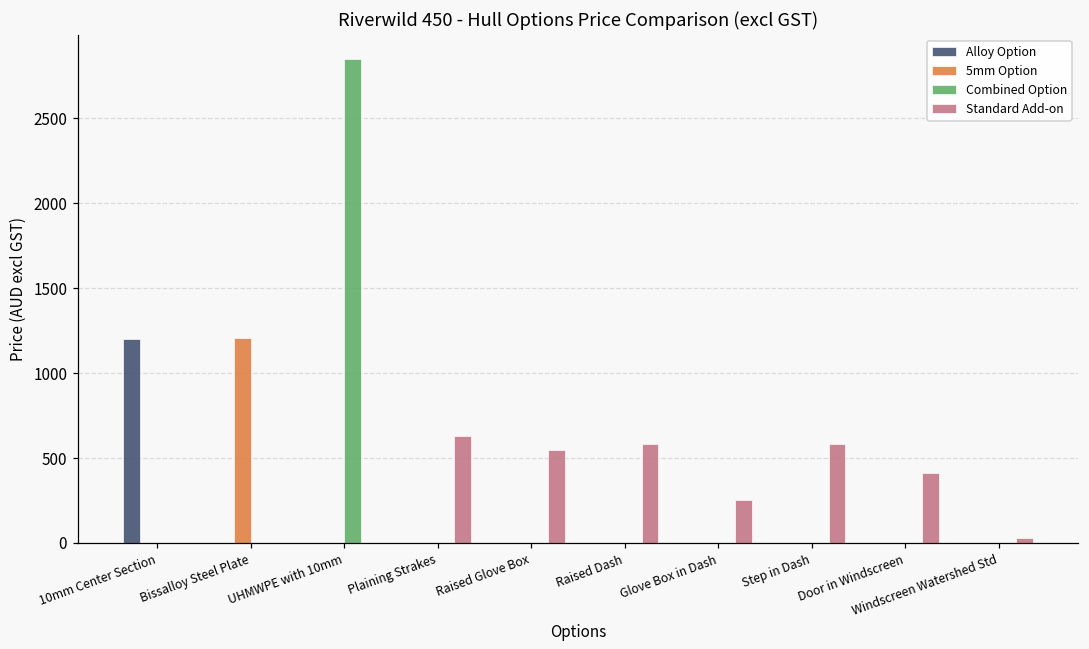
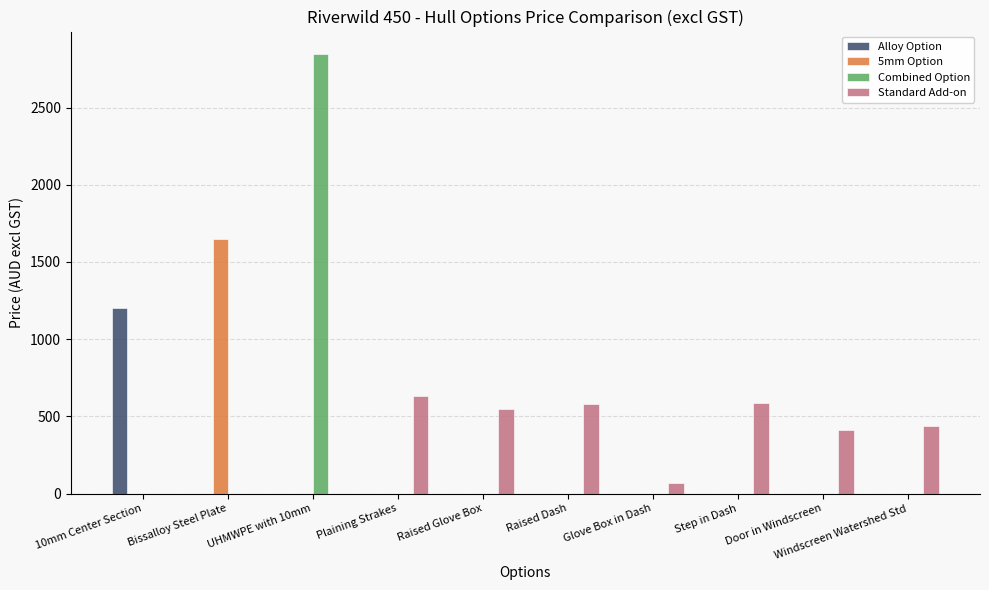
5mm Option, Bissalloy Steel Plate: 1210 -> 1650
Standard Add-on, Glove Box in Dash: 250 -> 70
Standard Add-on, Windscreen Watershed Std: 30 -> 440
